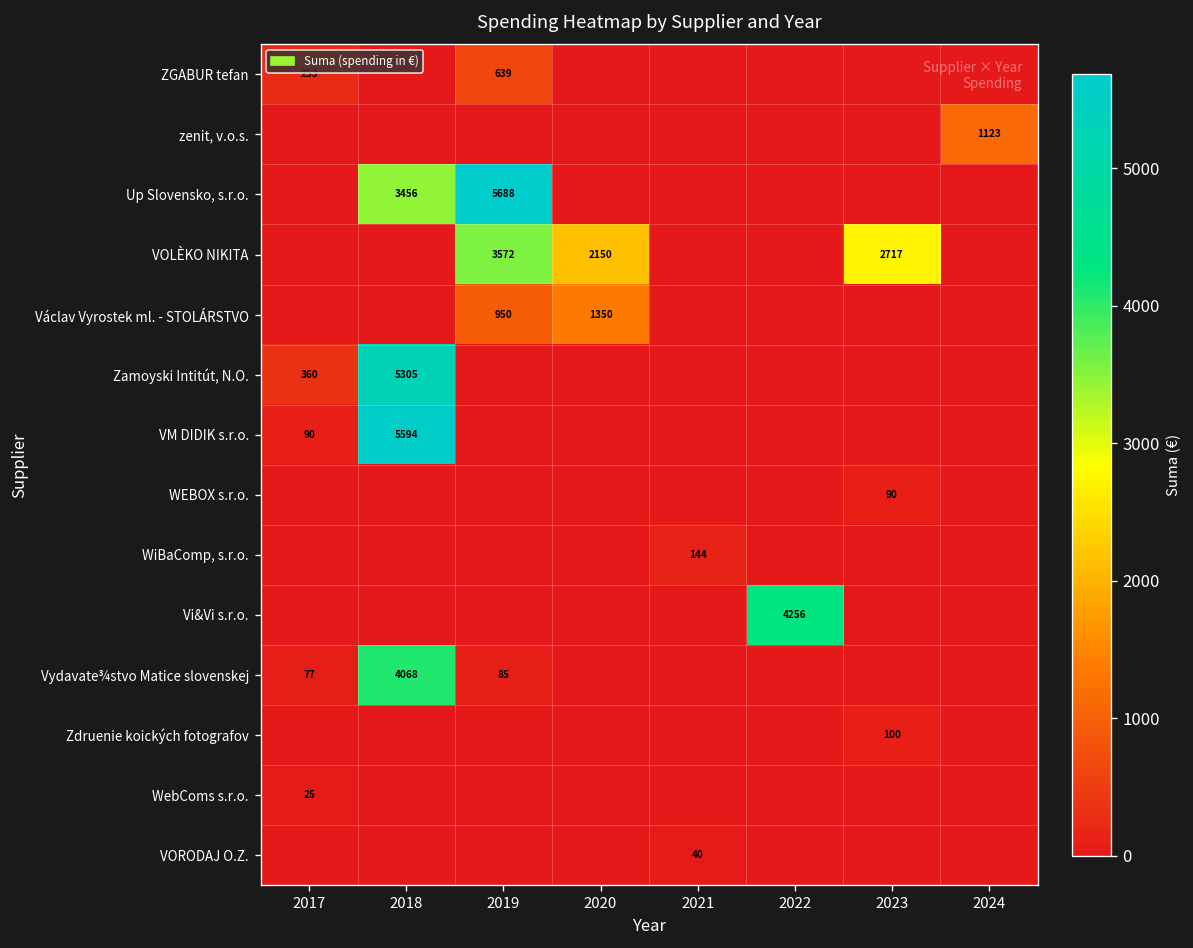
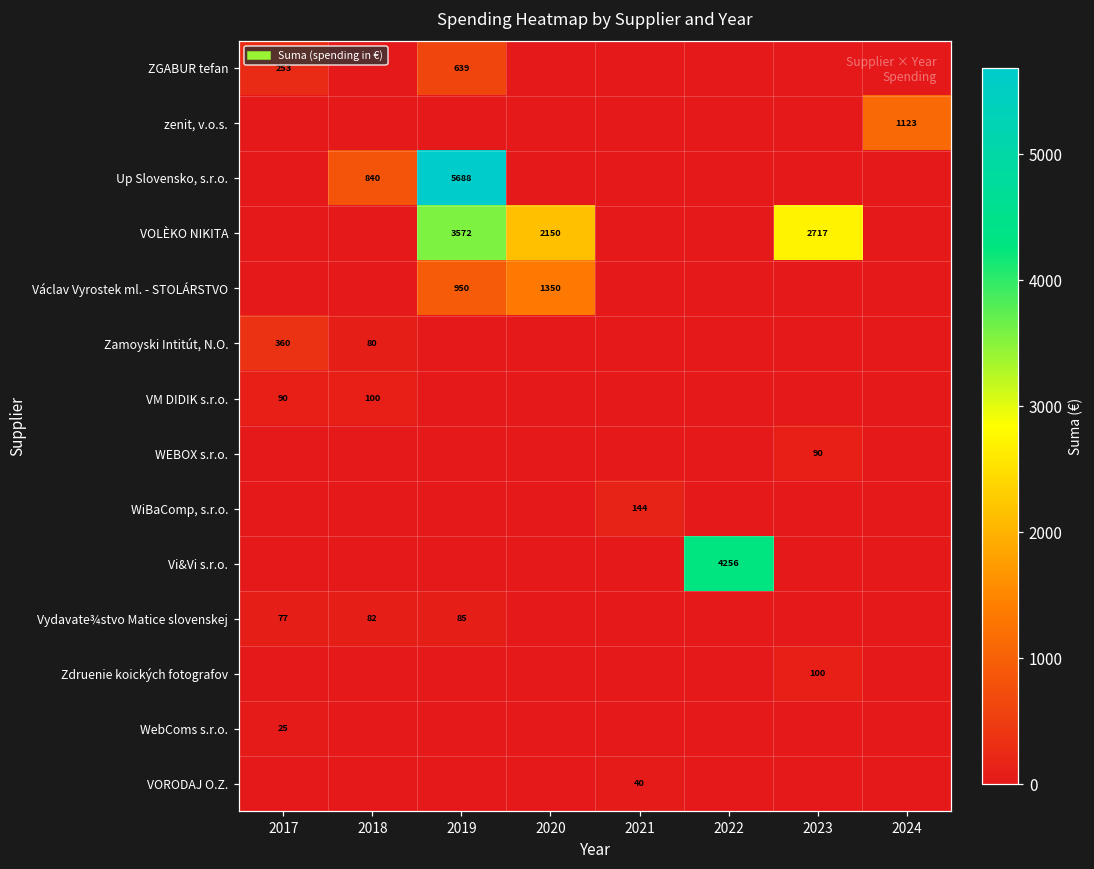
Up Slovensko, s.r.o., 2018: 3456 -> 840
Zamoyski Intitút, N.O., 2018: 5305 -> 80
VM DIDIK s.r.o., 2018: 5594 -> 100
Vydavate¾stvo Matice slovenskej, 2018: 4068 -> 82
